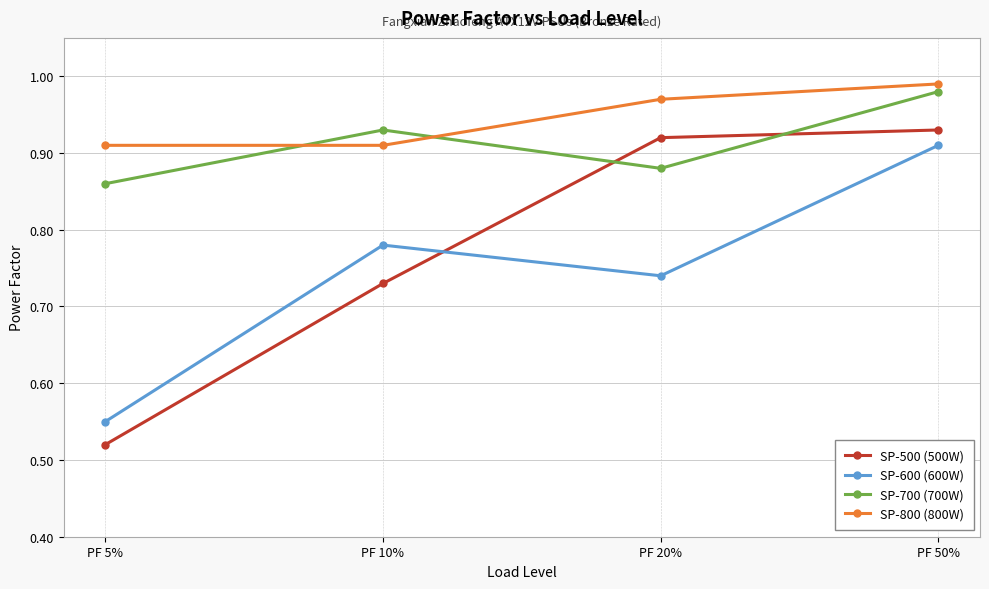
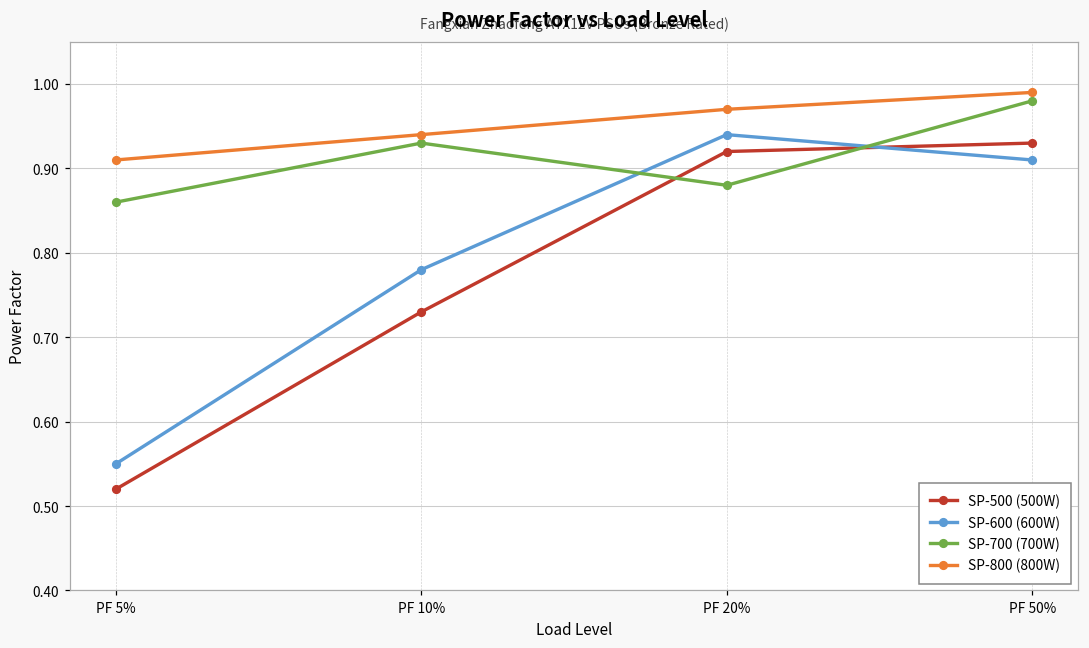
SP-800 (800W), PF 10%: 0.91 -> 0.94
SP-600 (600W), PF 20%: 0.74 -> 0.94
